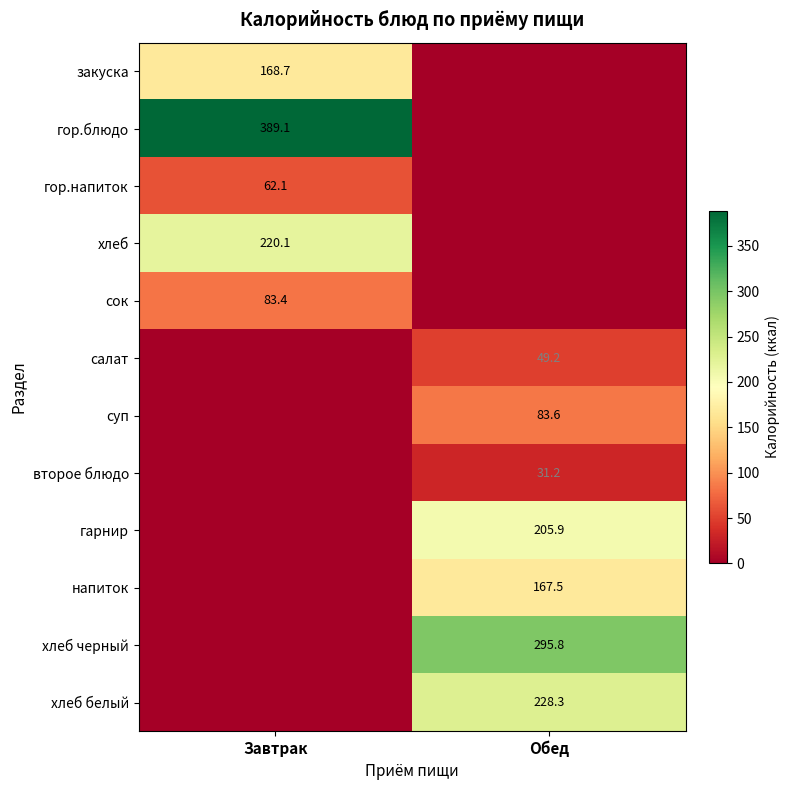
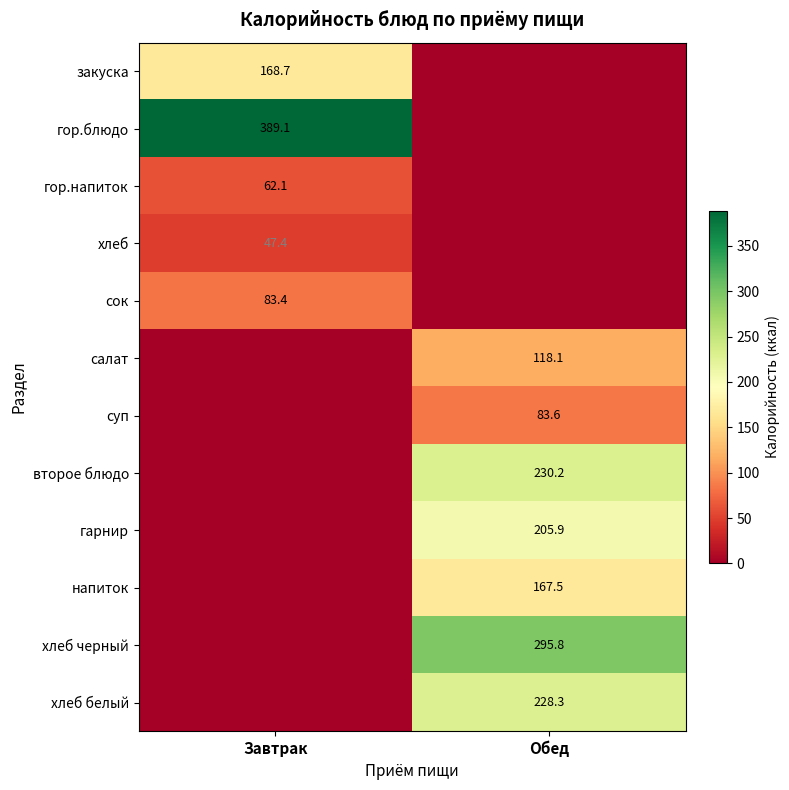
хлеб, Завтрак: 220.1 -> 47.4
салат, Обед: 49.2 -> 118.1
второе блюдо, Обед: 31.2 -> 230.2
